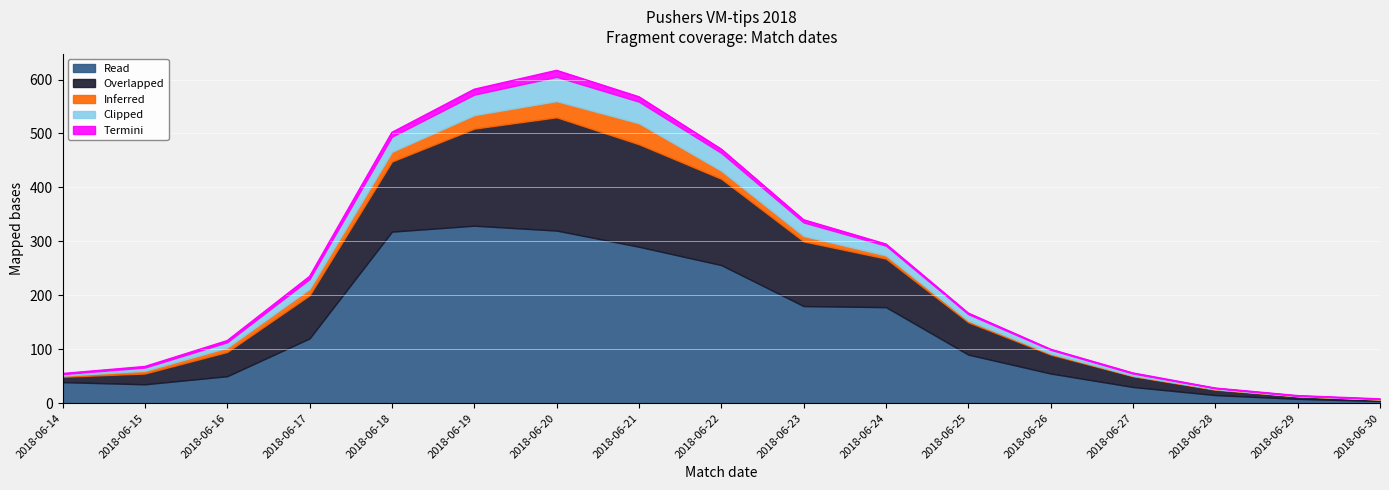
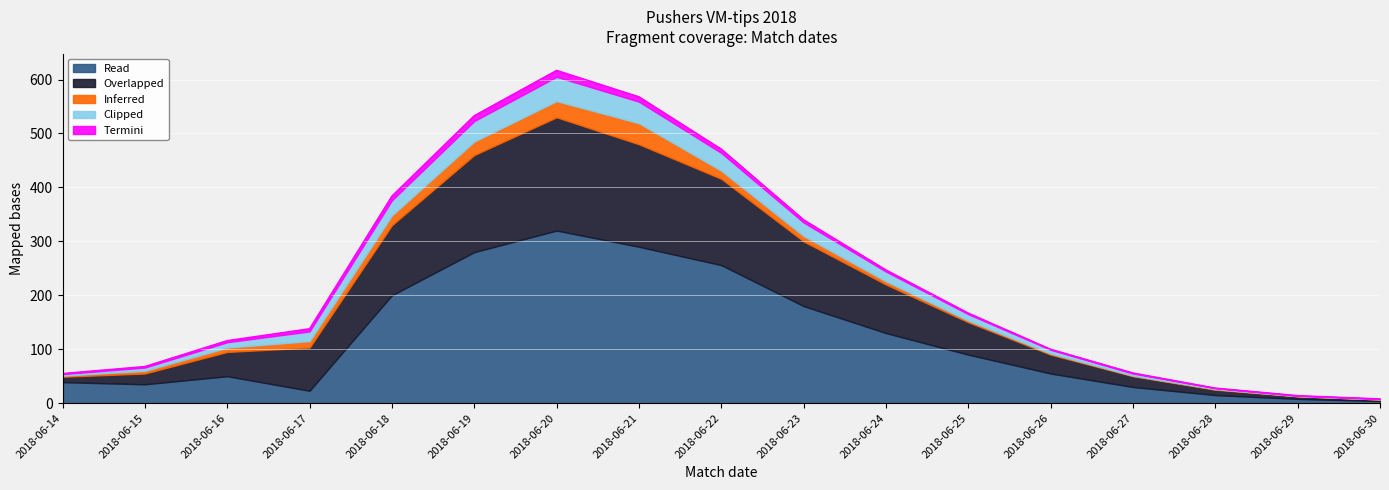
Read, 2018-06-17: 120 -> 20
Read, 2018-06-18: 320 -> 200
Read, 2018-06-19: 330 -> 280
Read, 2018-06-24: 180 -> 130
